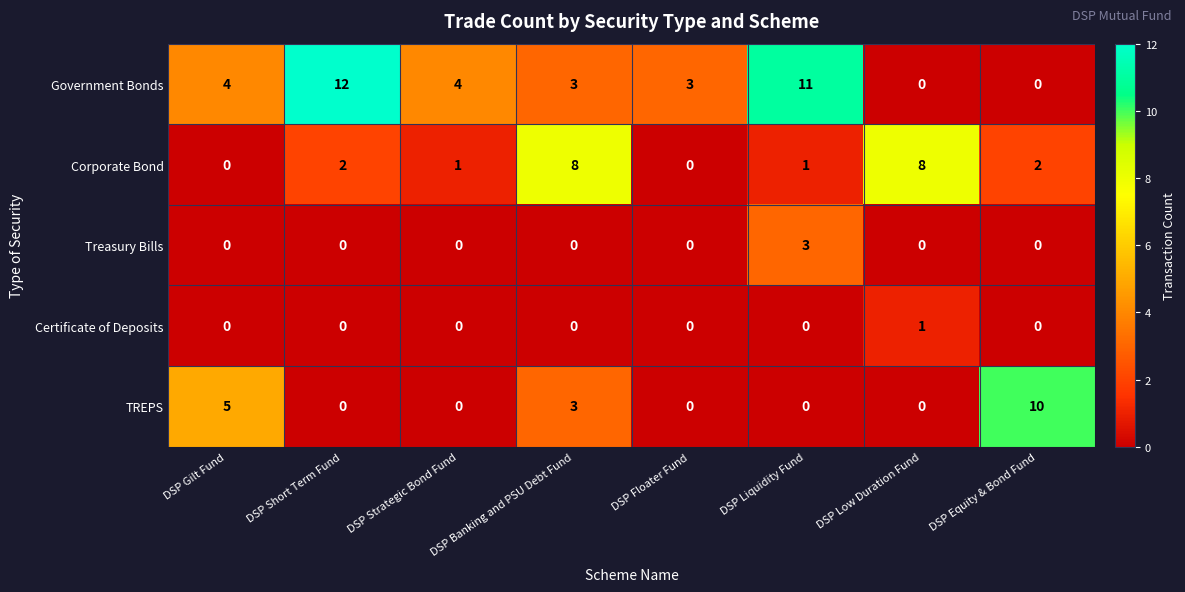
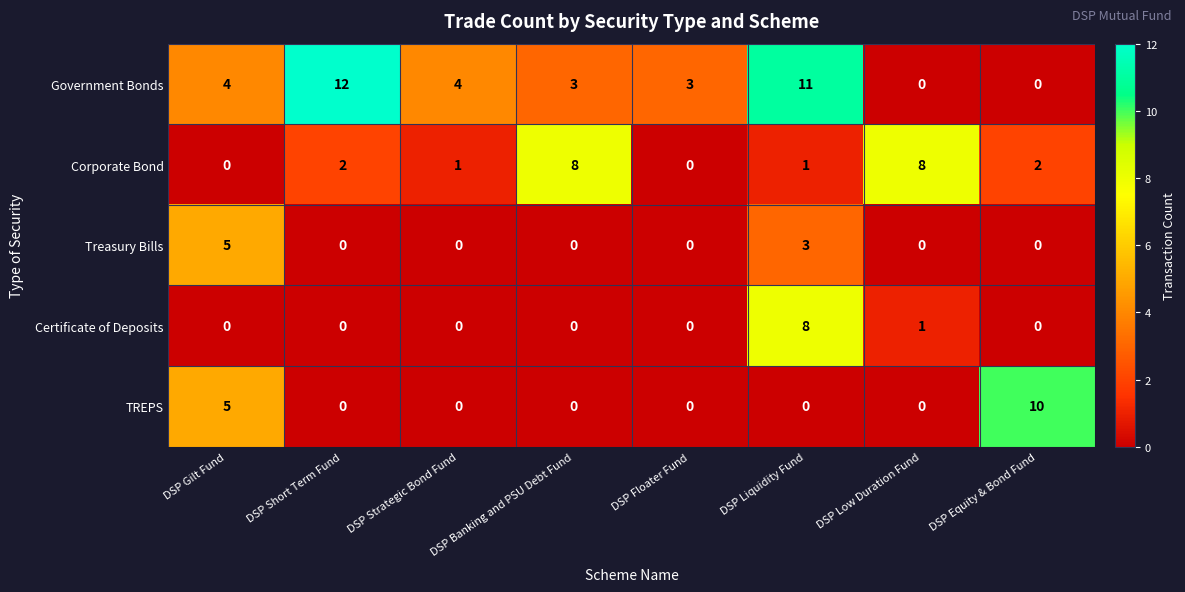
Treasury Bills, DSP Gilt Fund: 0 -> 5
Certificate of Deposits, DSP Liquidity Fund: 0 -> 8
TREPS, DSP Banking and PSU Debt Fund: 3 -> 0
